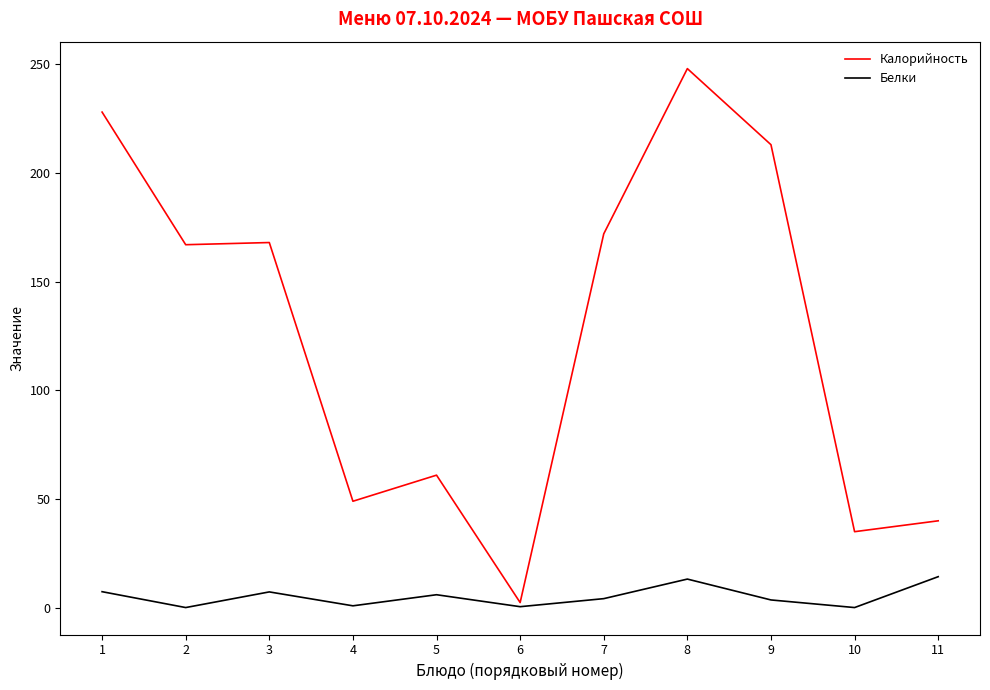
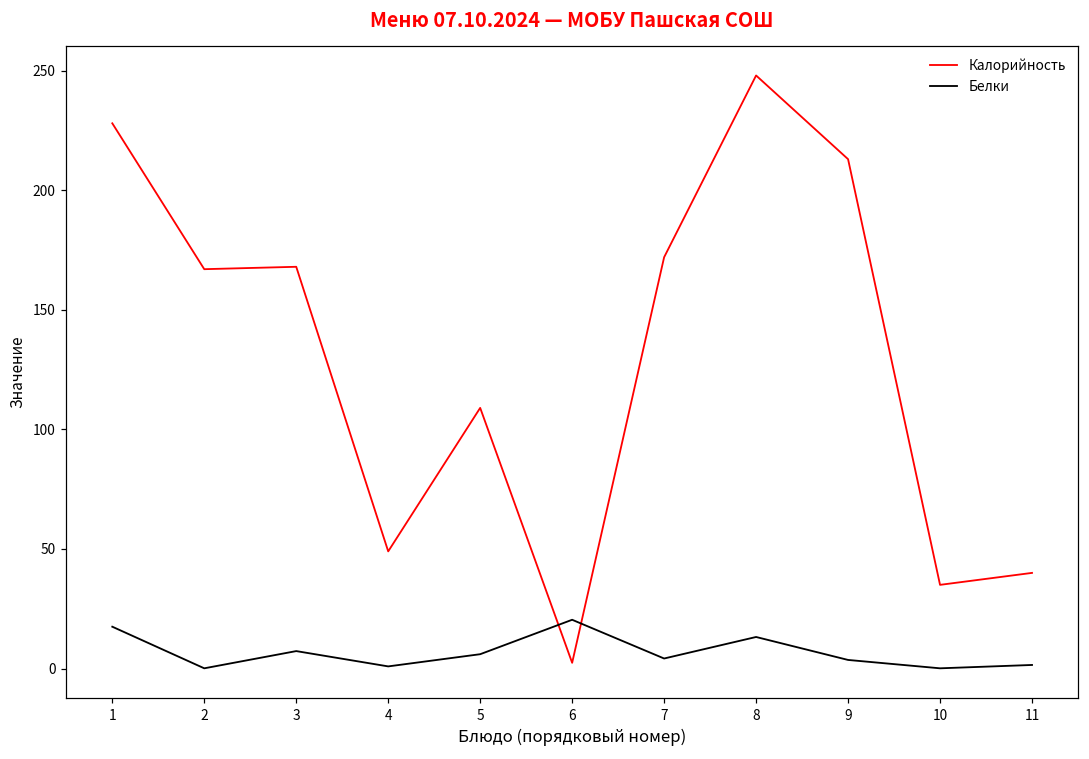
Белки, 1: 7 -> 18
Калорийность, 5: 61 -> 109
Белки, 6: 1 -> 20
Белки, 11: 14 -> 2
